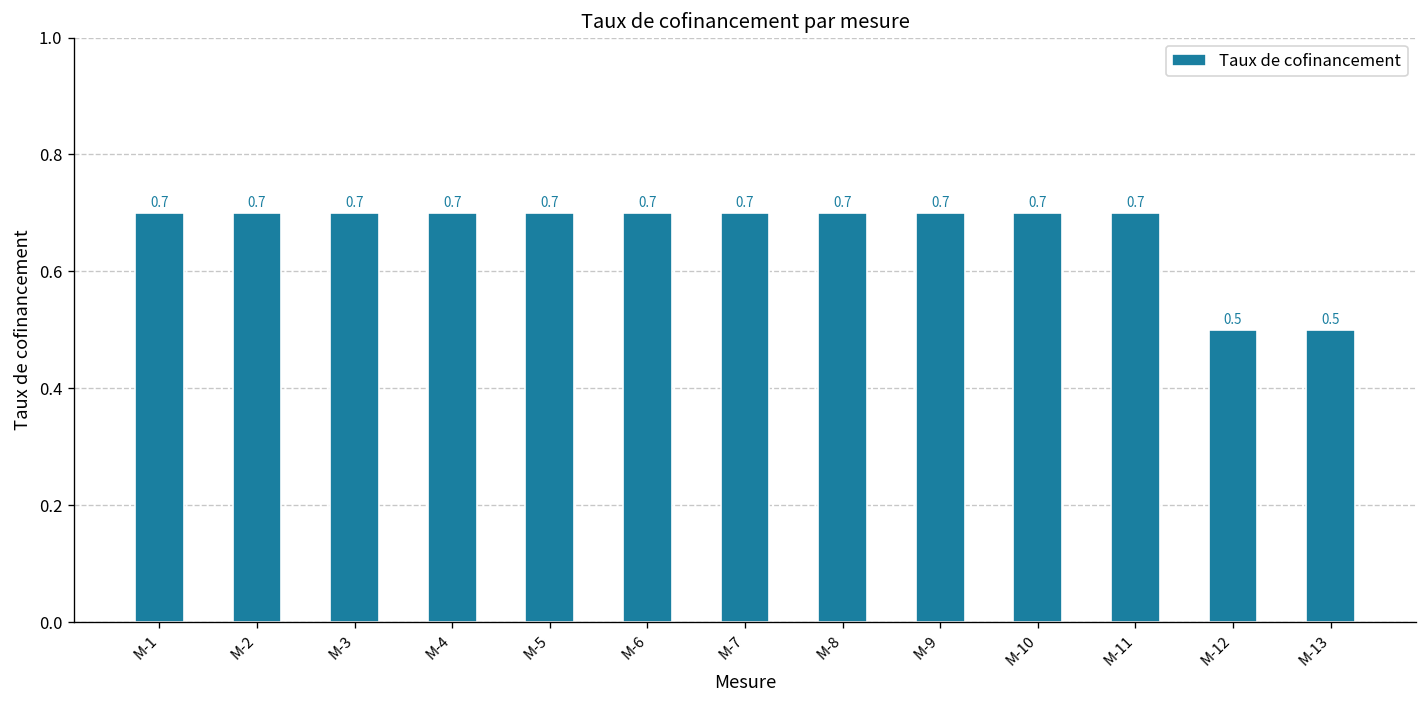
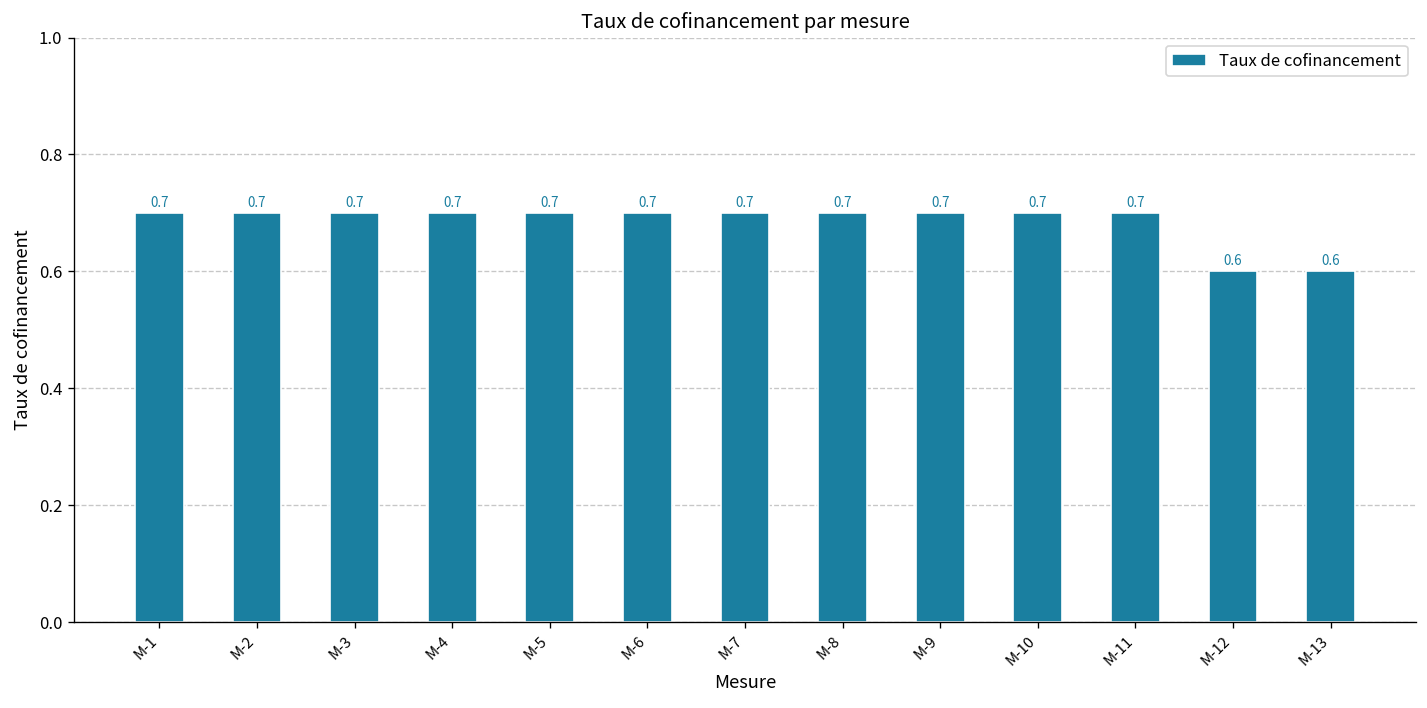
M-12: 0.5 -> 0.6
M-13: 0.5 -> 0.6
